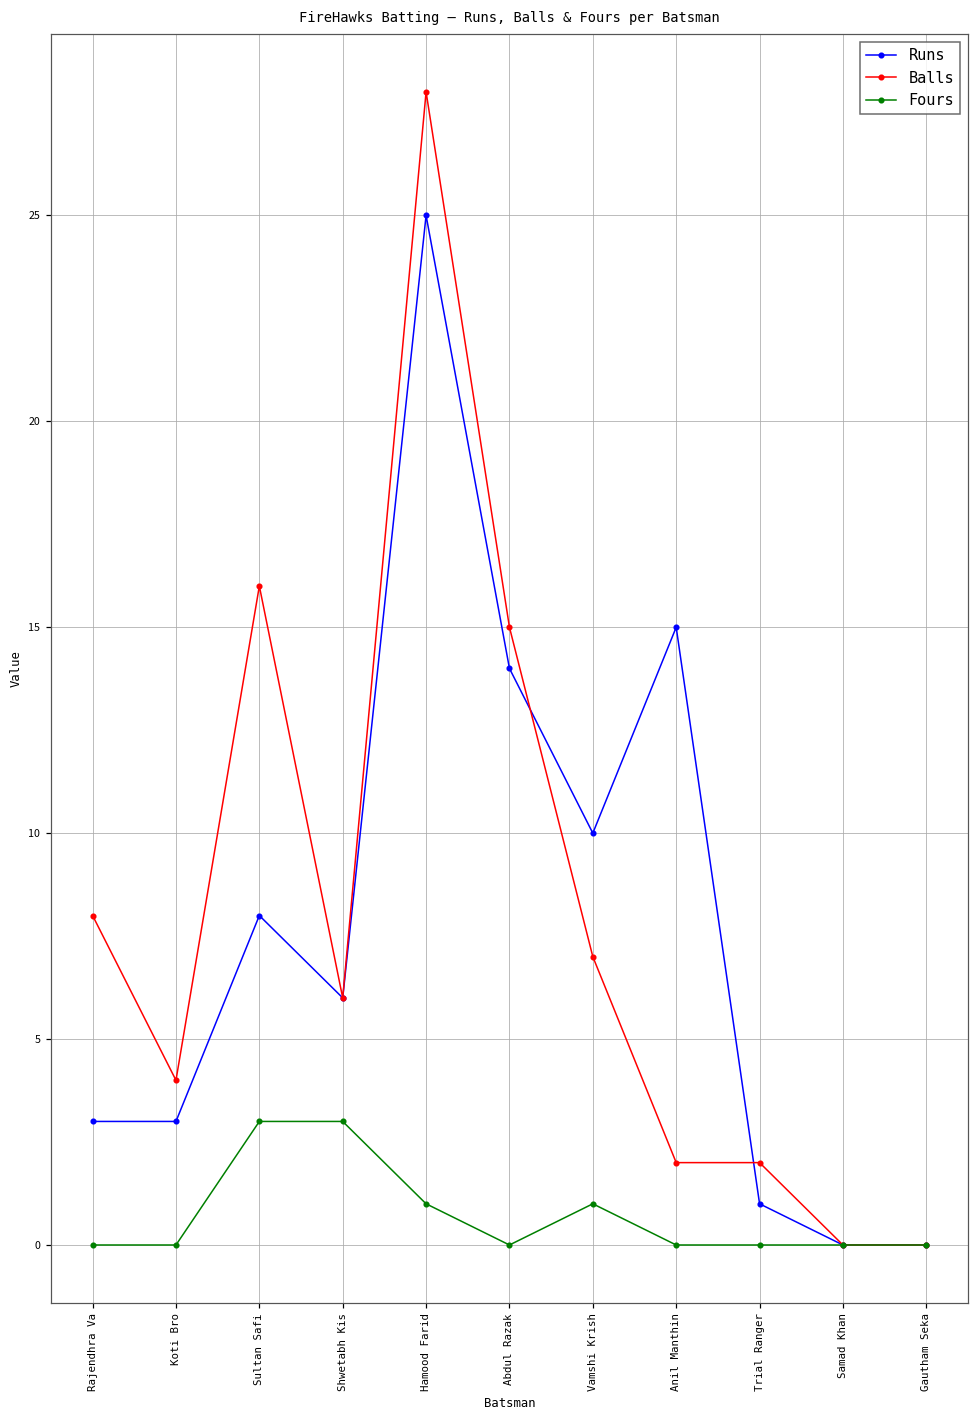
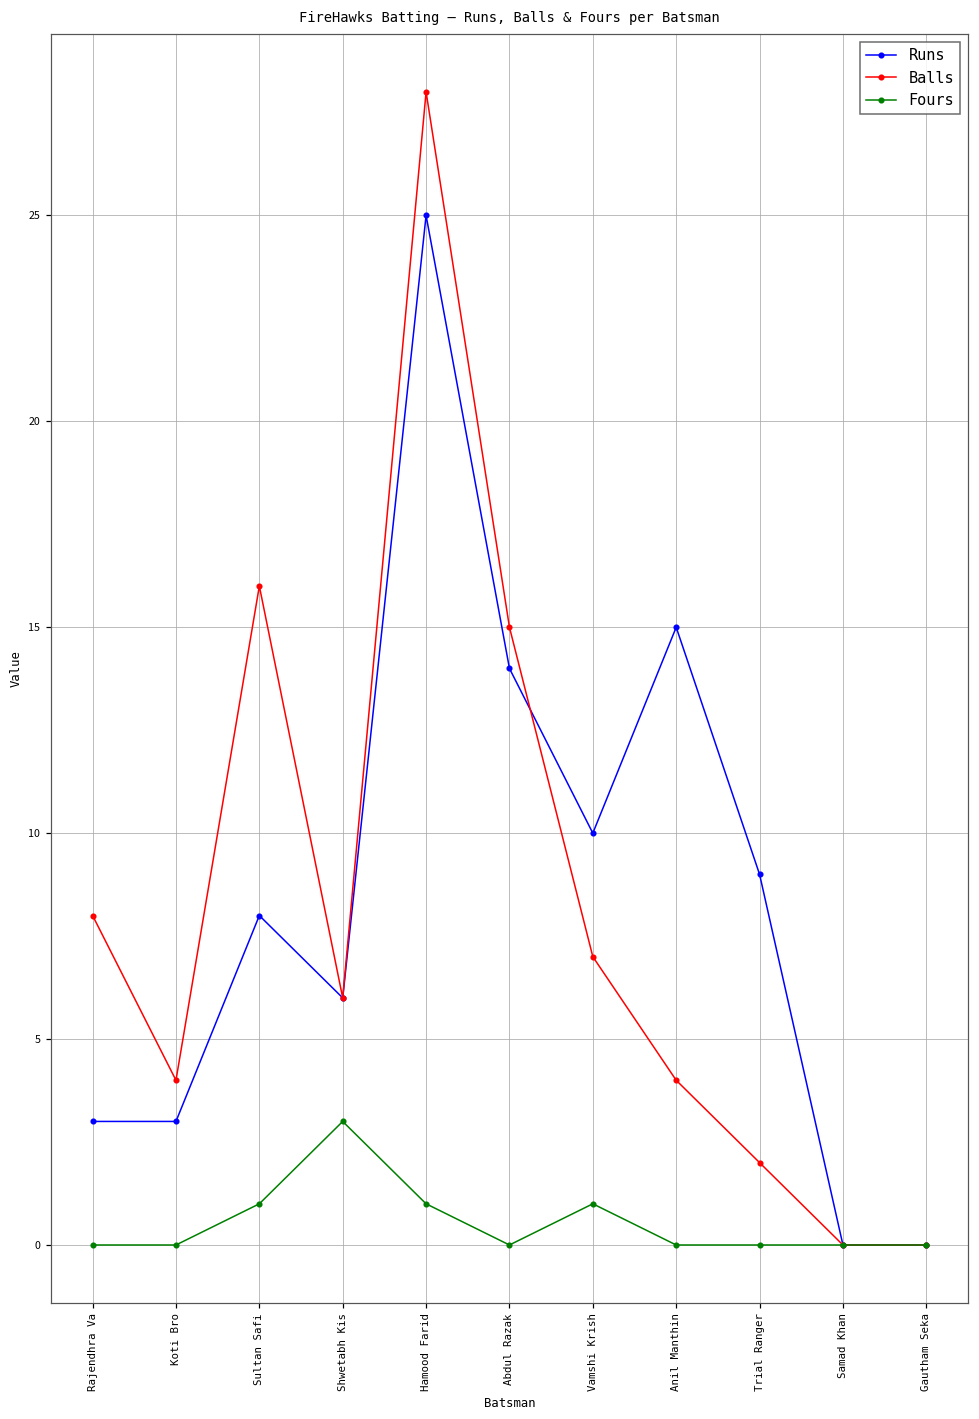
Fours, Sultan Safi: 3 -> 1
Balls, Anil Manthin: 2 -> 4
Runs, Trial Ranger: 1 -> 9
